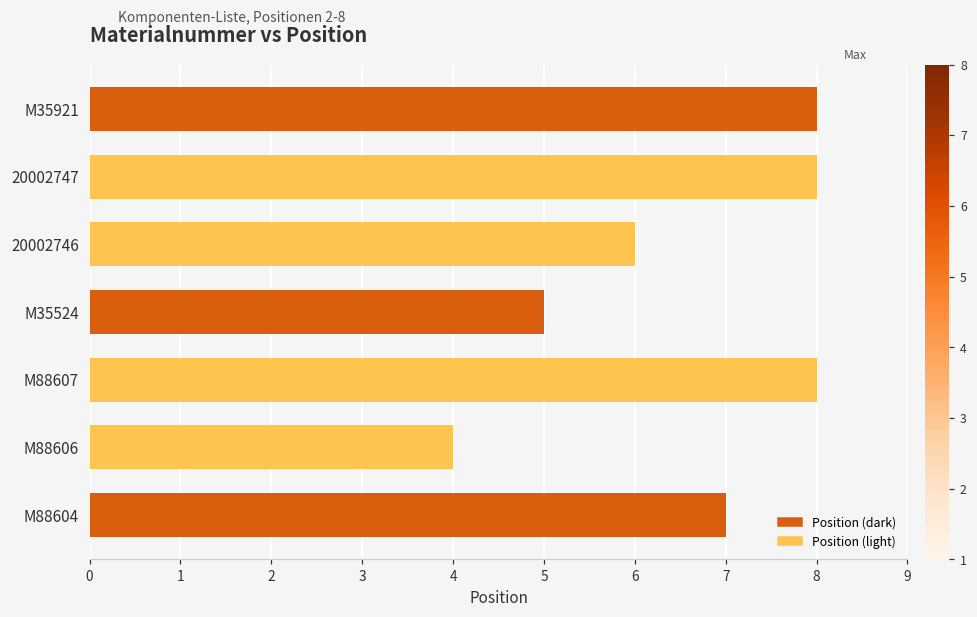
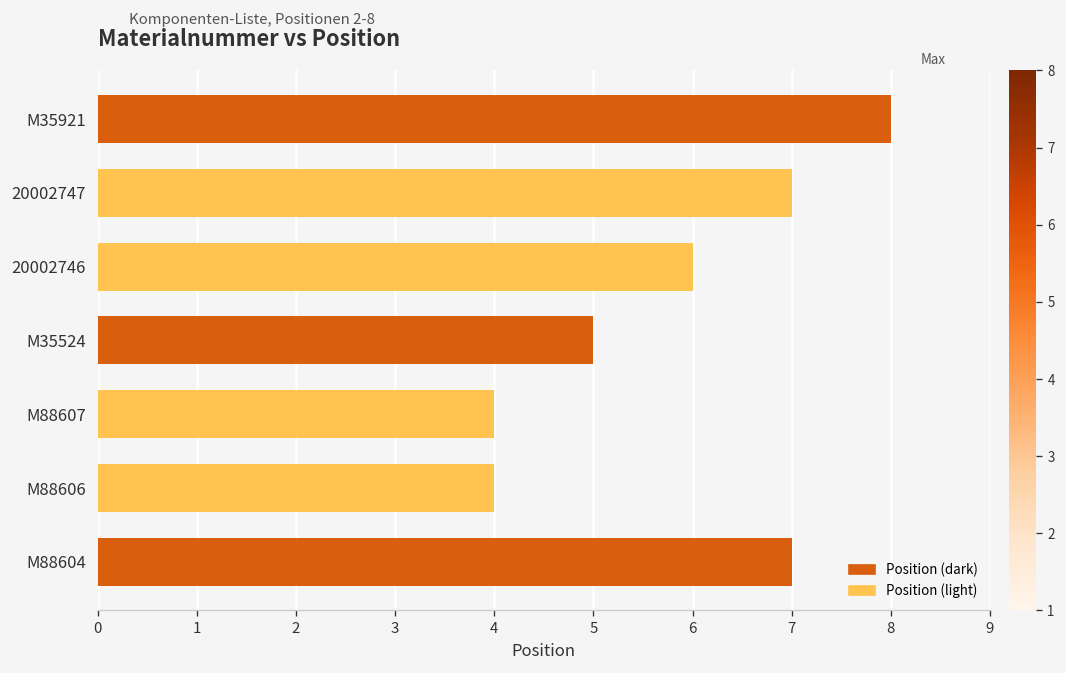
20002747: 8 -> 7
M88607: 8 -> 4
